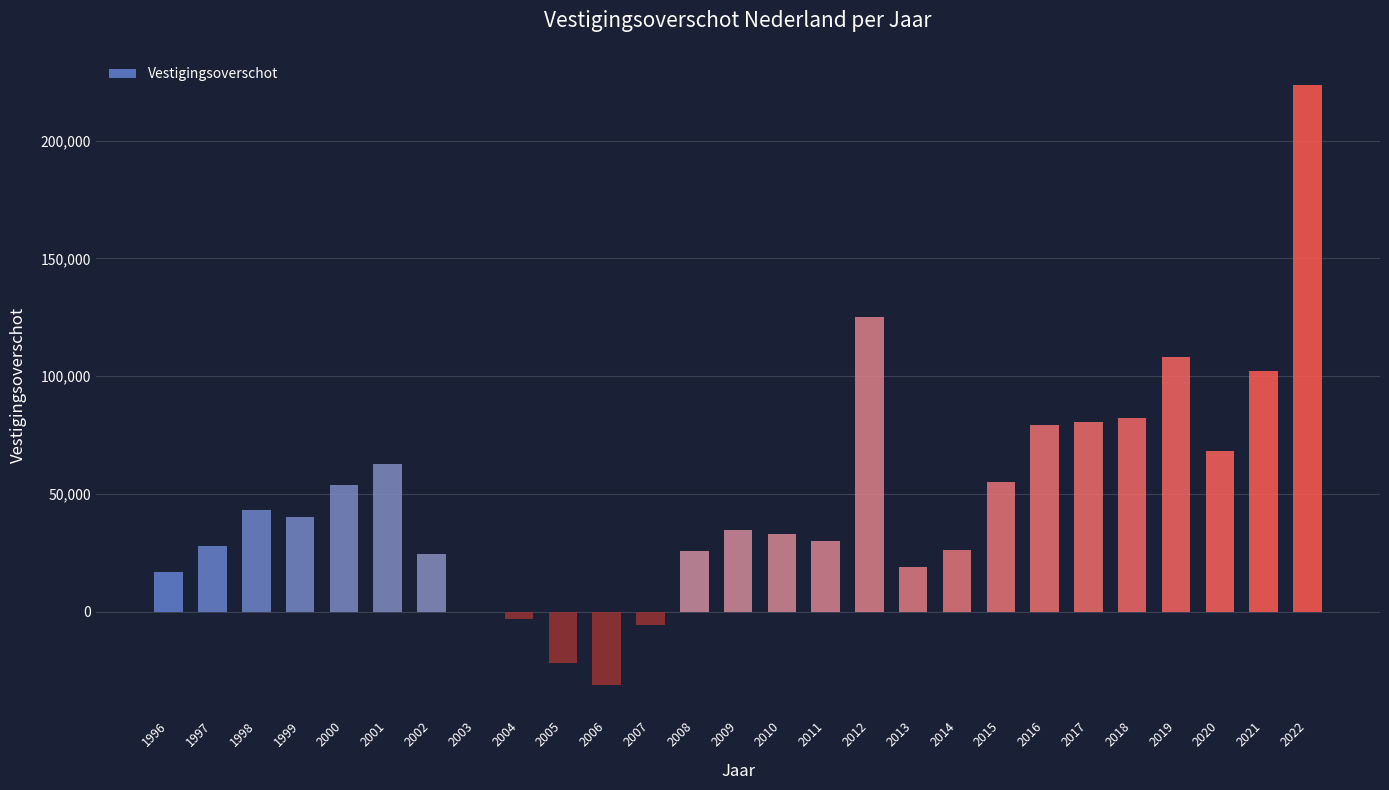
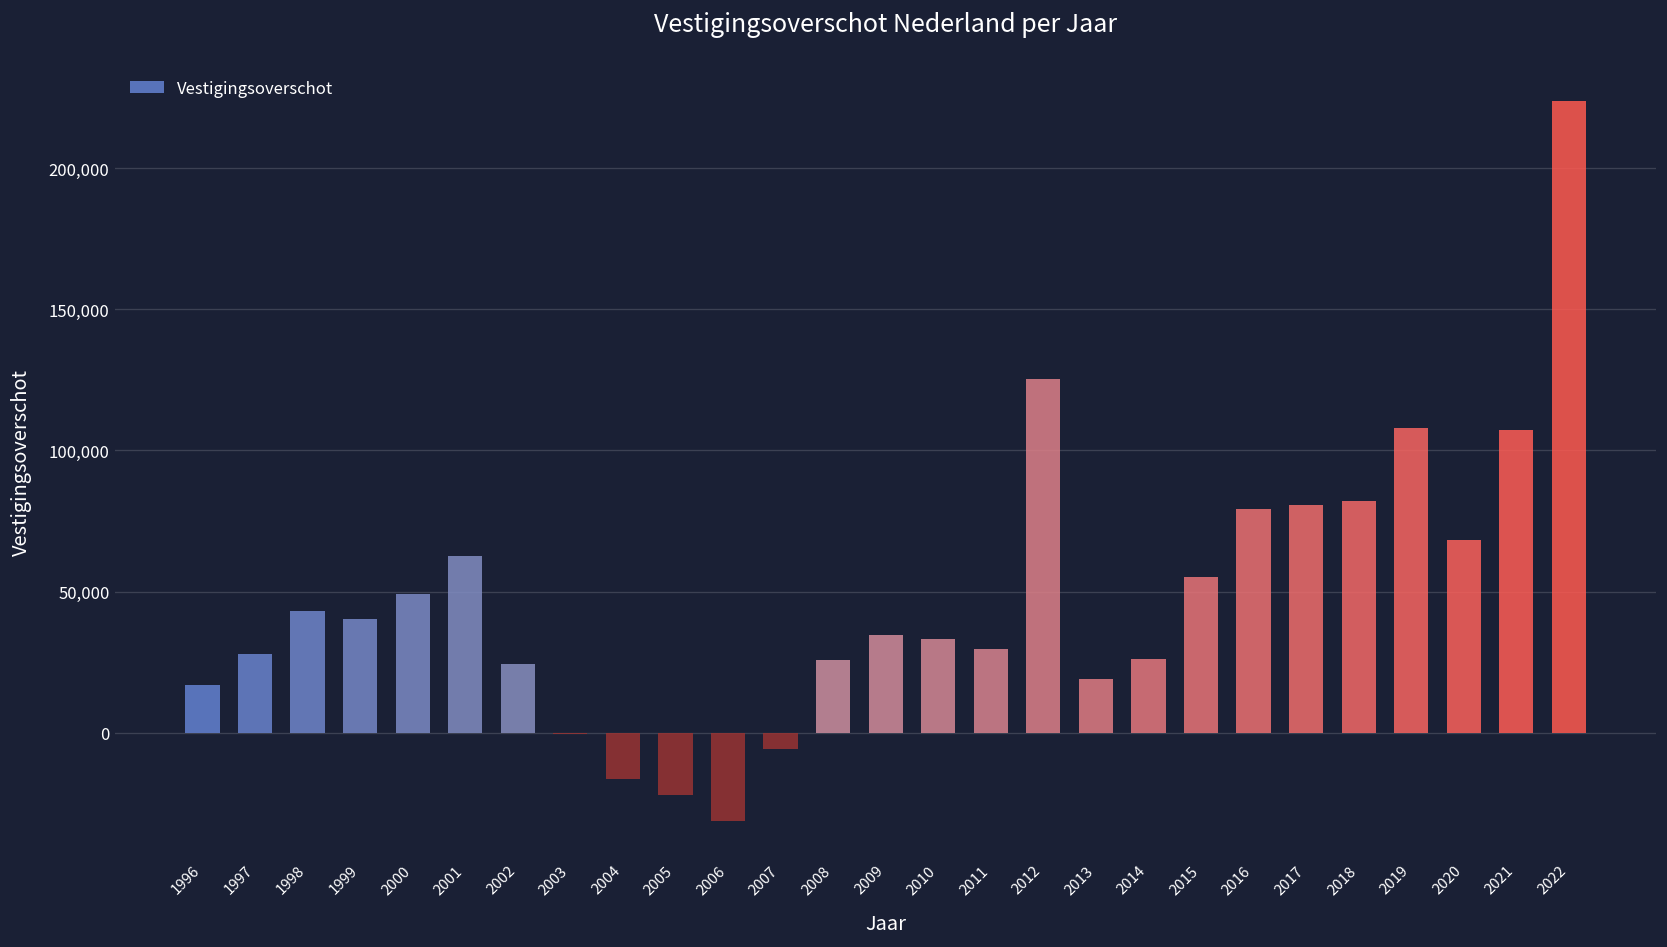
2000: 54,000 -> 49,000
2004: -3,000 -> -16,000
2021: 102,000 -> 107,000
